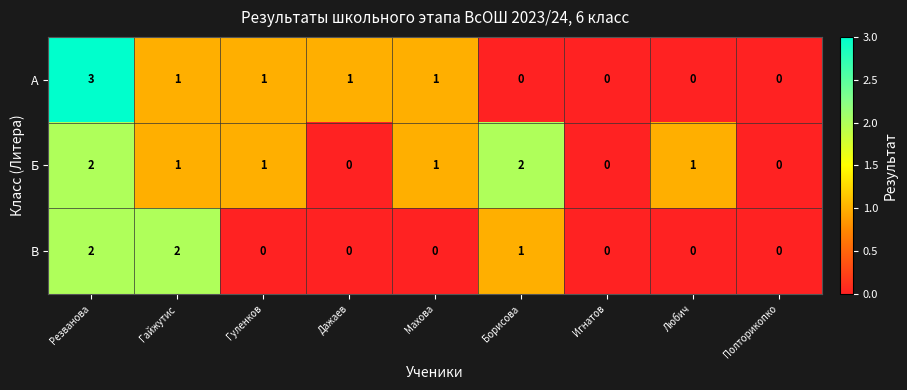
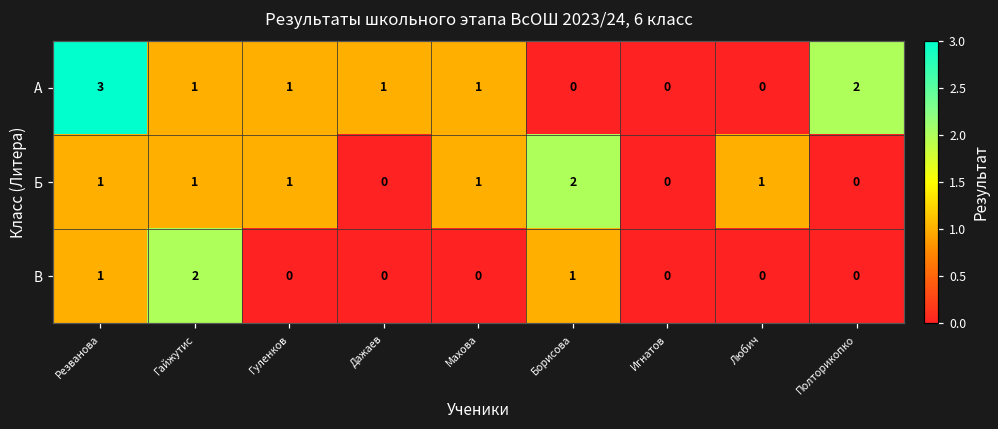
А, Полторикопко: 0 -> 2
Б, Резванова: 2 -> 1
В, Резванова: 2 -> 1
